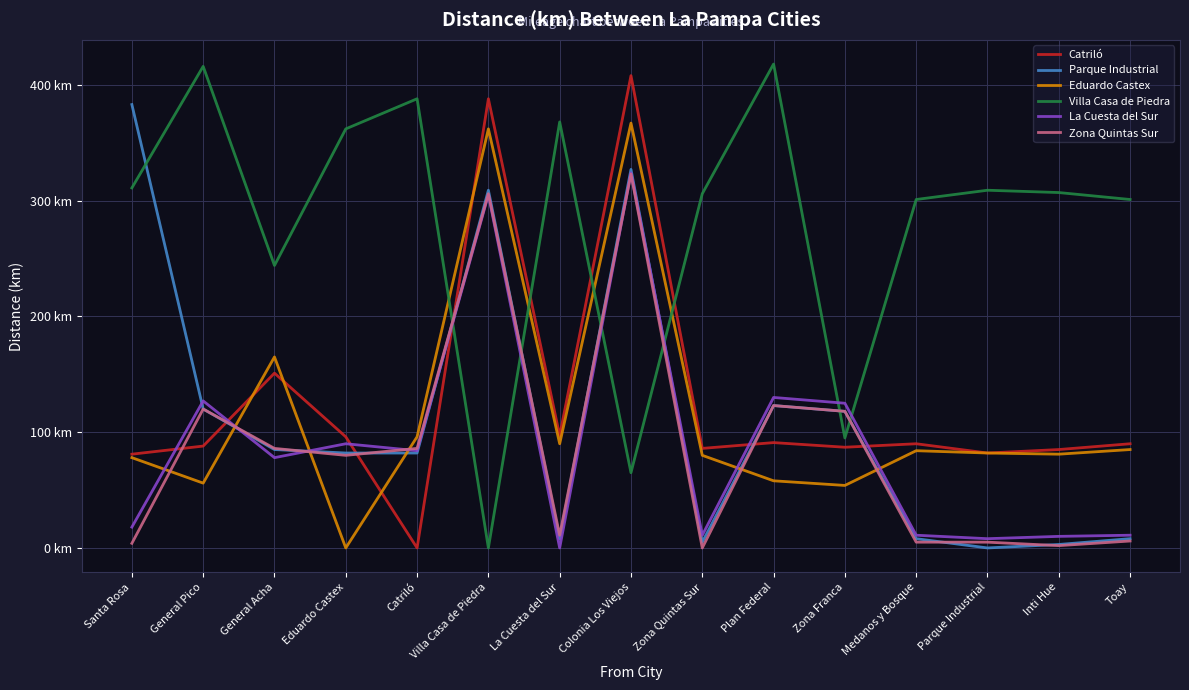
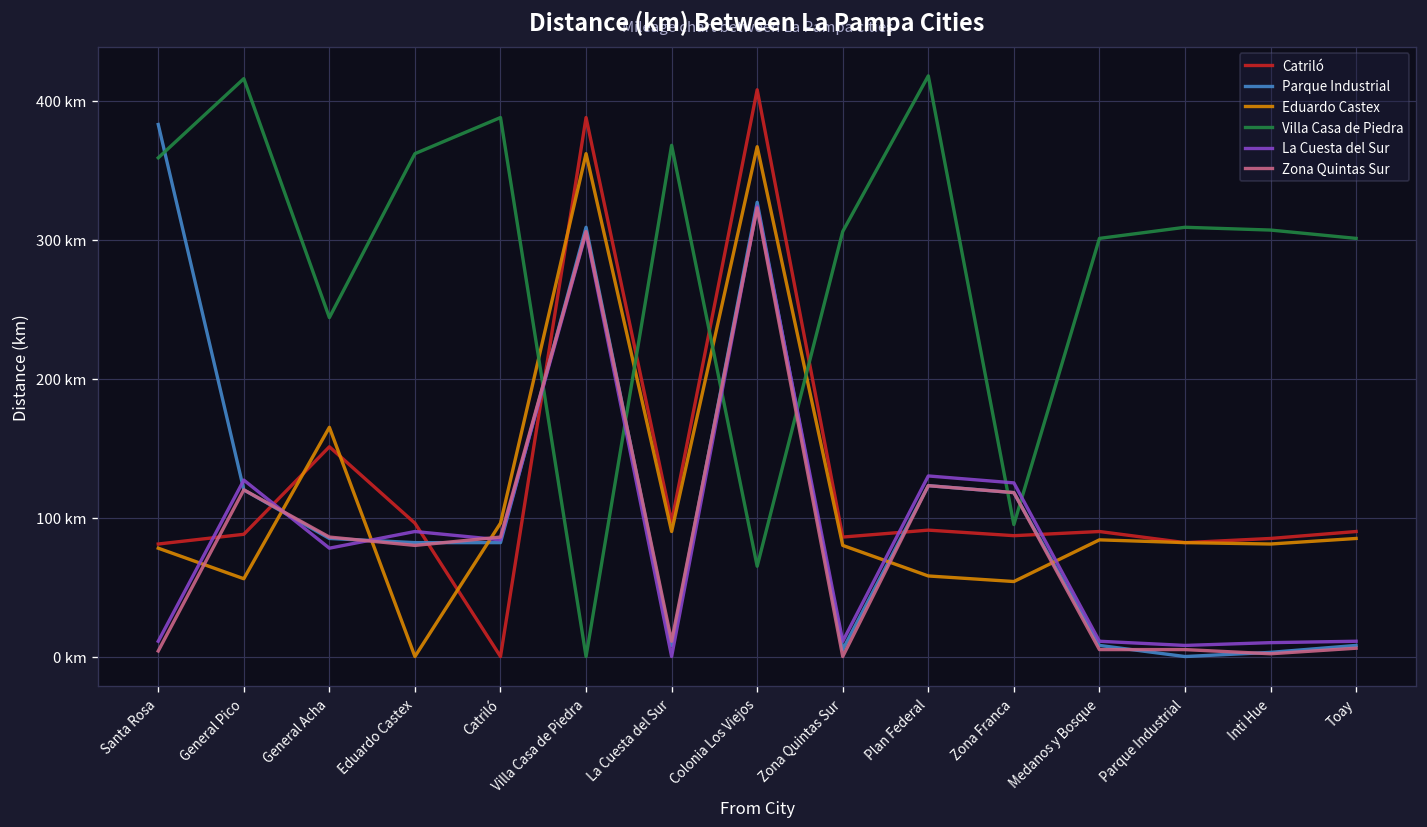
Villa Casa de Piedra, Santa Rosa: 311 km -> 359 km
La Cuesta del Sur, Santa Rosa: 18 km -> 11 km
